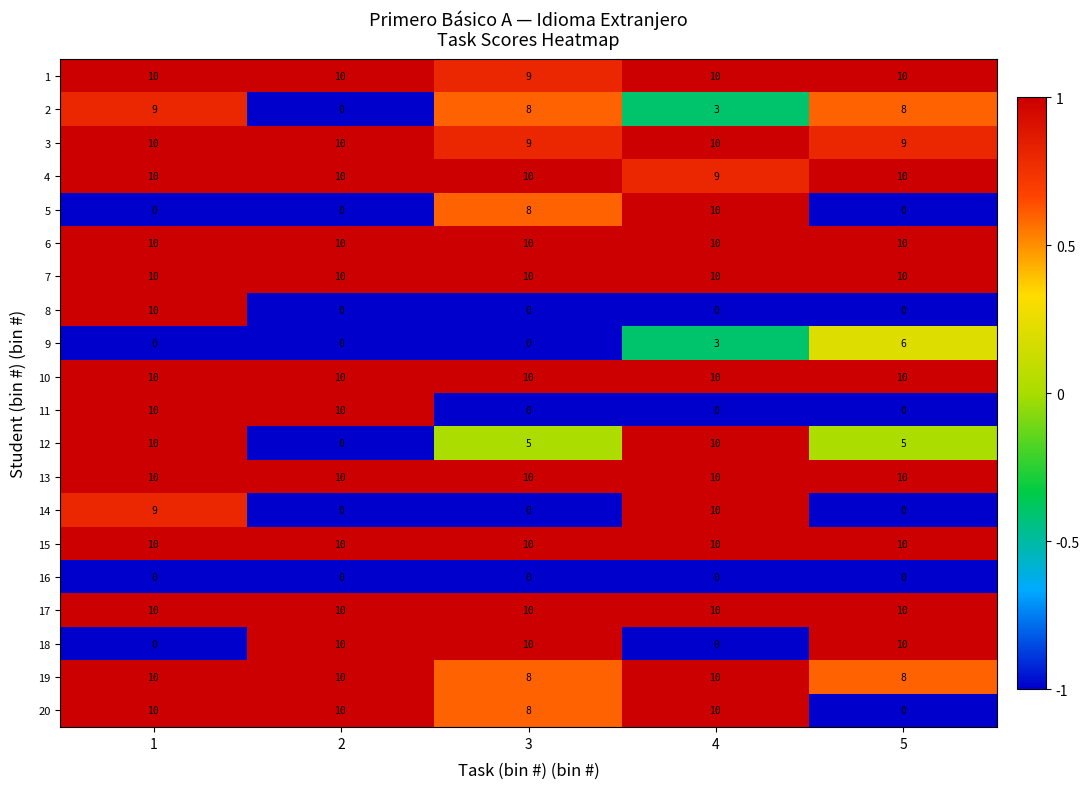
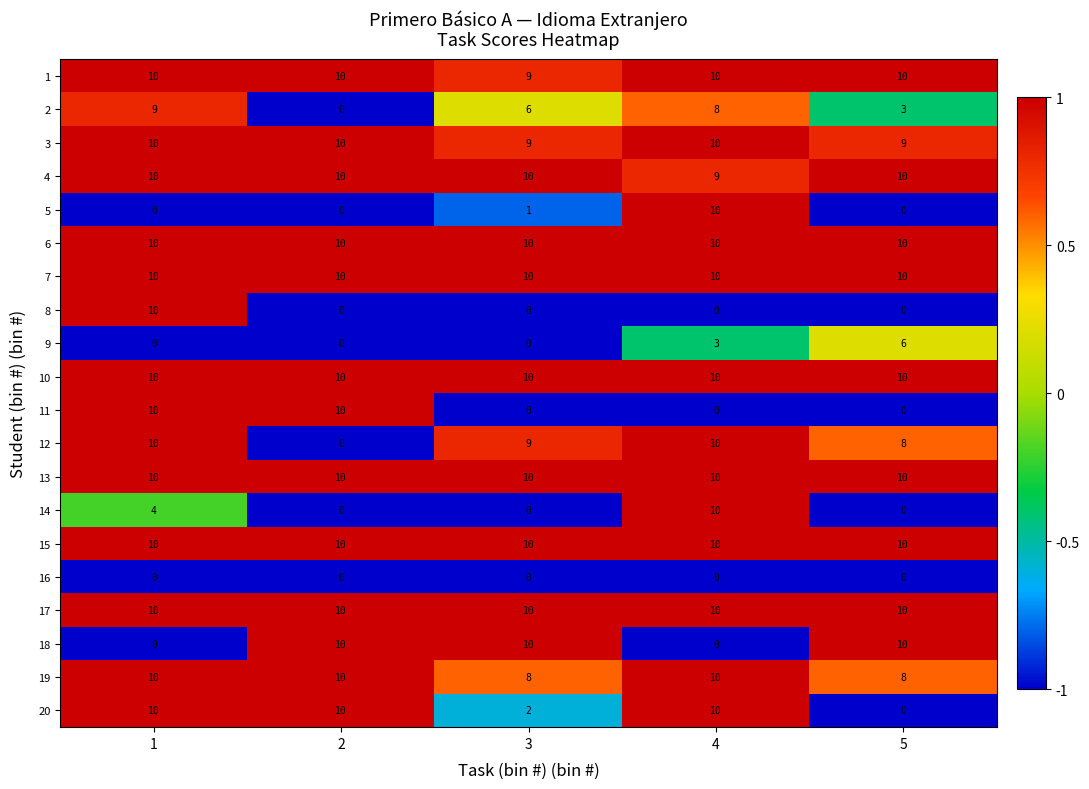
2, 3: 8 -> 6
2, 4: 3 -> 8
2, 5: 8 -> 3
5, 3: 8 -> 1
12, 3: 5 -> 9
12, 5: 5 -> 8
14, 1: 9 -> 4
20, 3: 8 -> 2
